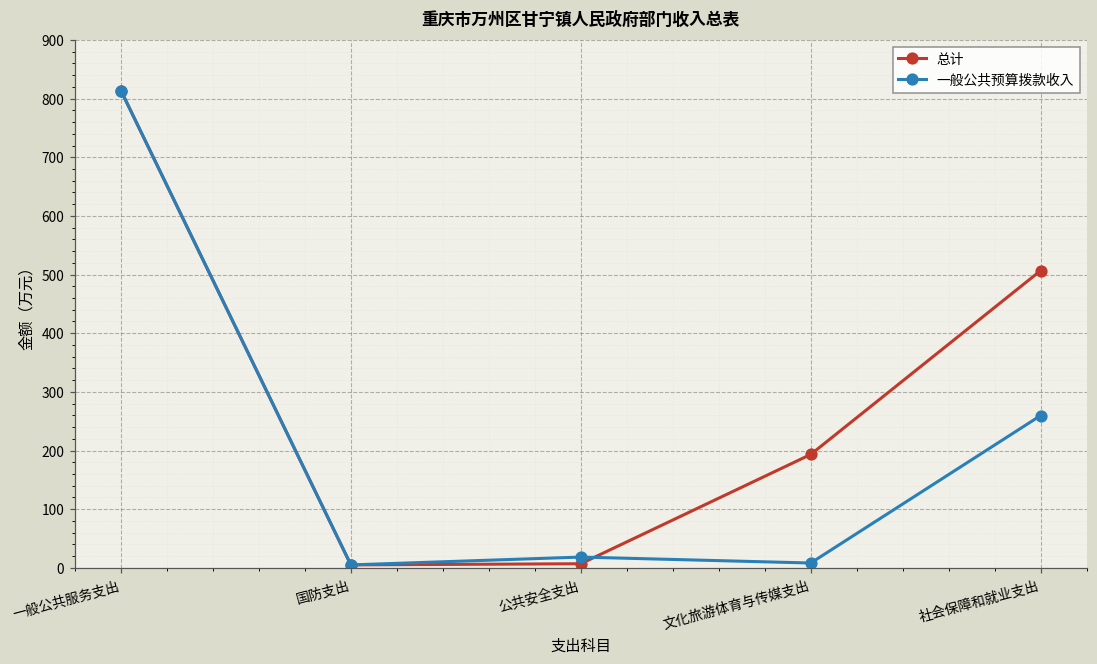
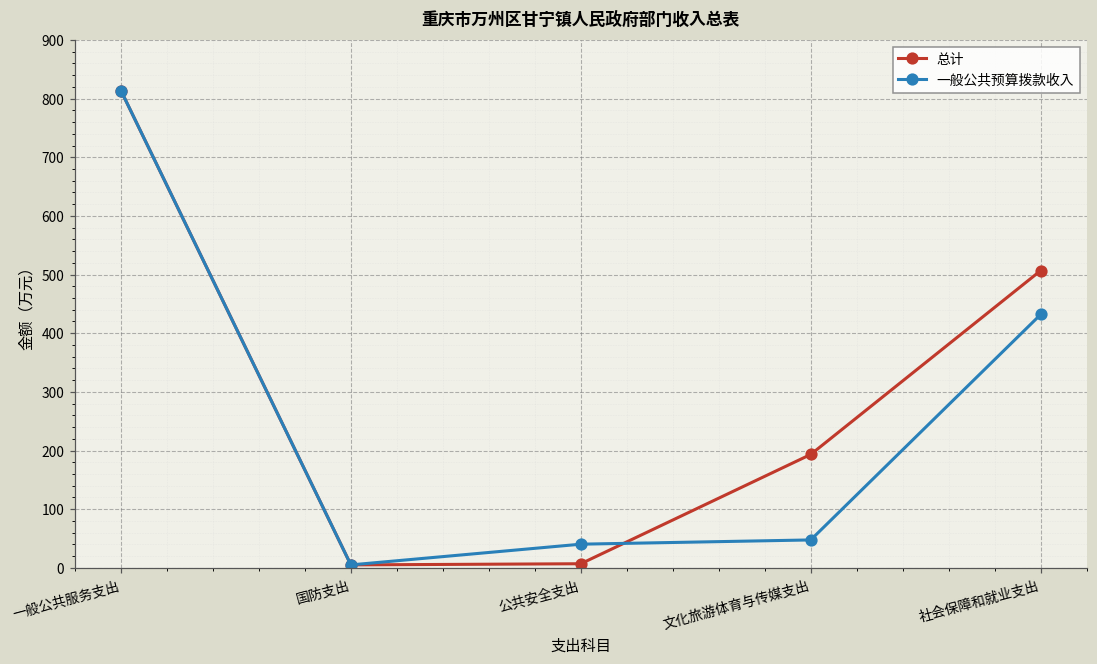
一般公共预算拨款收入, 公共安全支出: 20 -> 40
一般公共预算拨款收入, 文化旅游体育与传媒支出: 10 -> 50
一般公共预算拨款收入, 社会保障和就业支出: 260 -> 430
